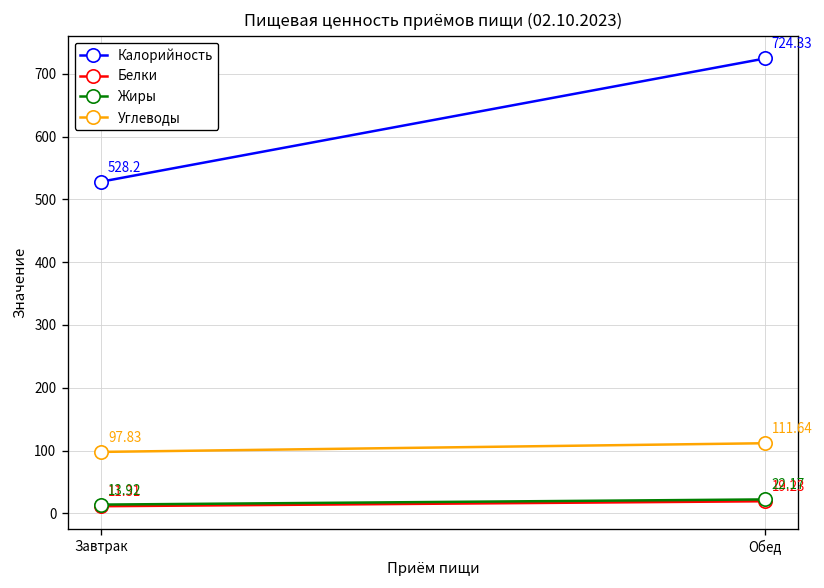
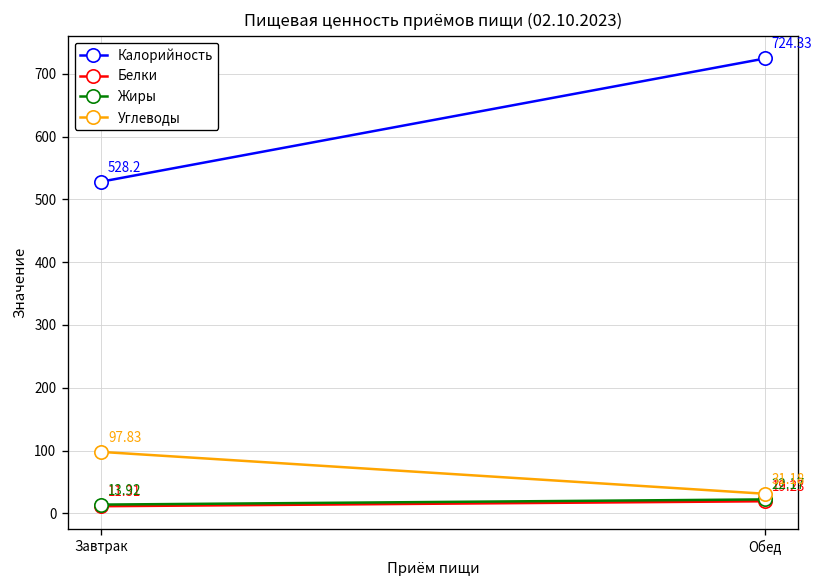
Углеводы, Обед: 111.64 -> 31.18
